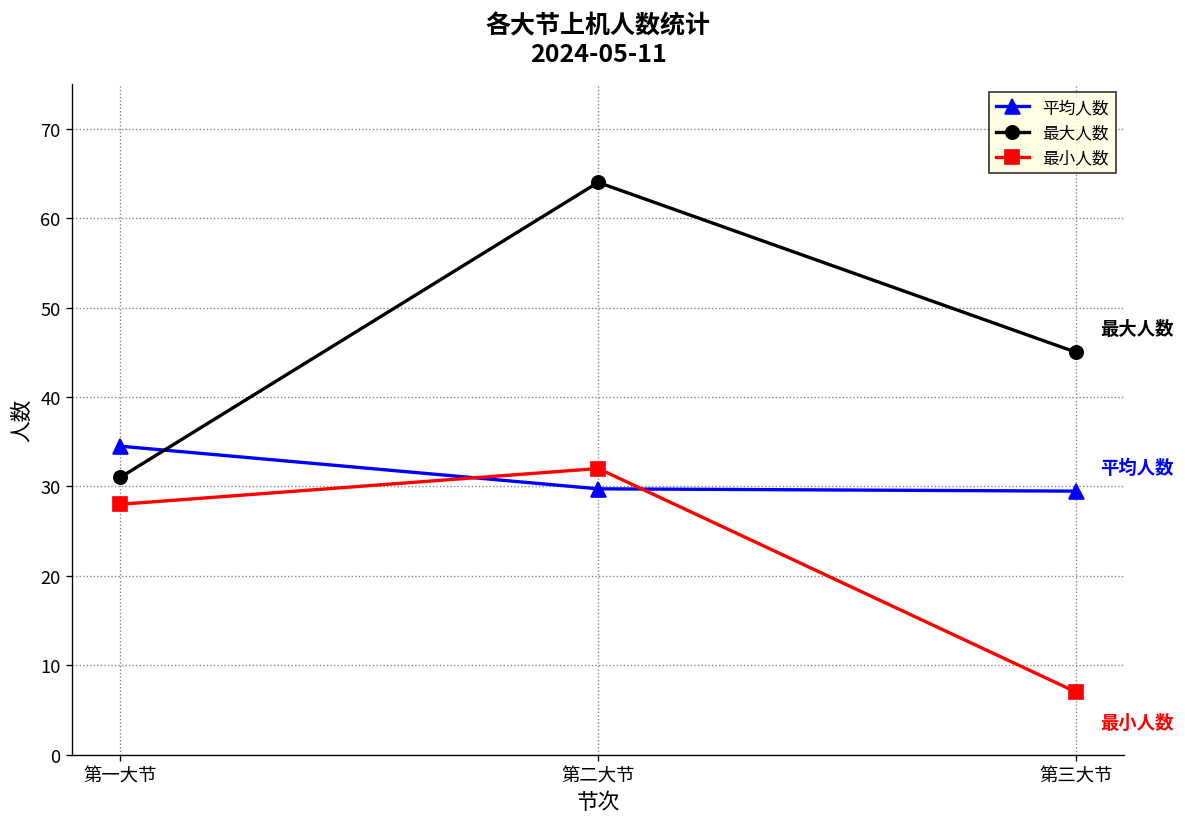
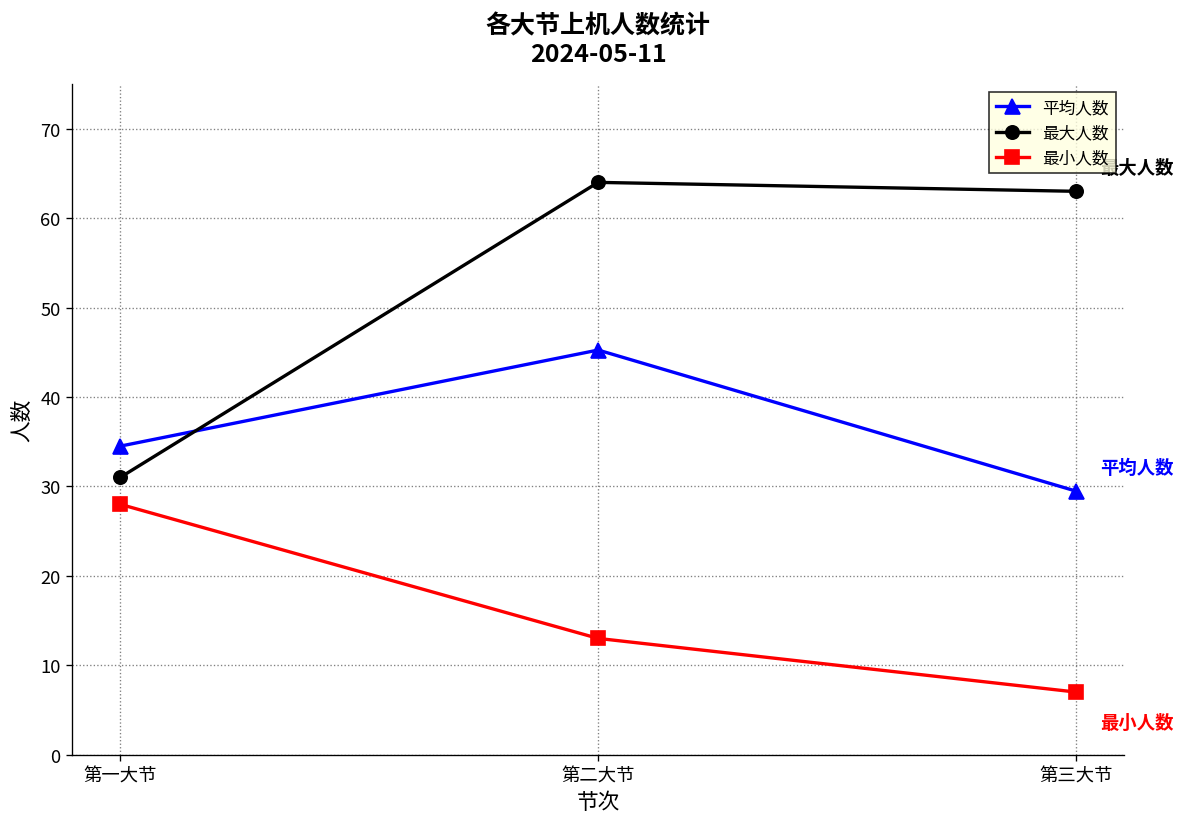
平均人数, 第二大节: 30 -> 45
最小人数, 第二大节: 32 -> 13
最大人数, 第三大节: 45 -> 63
